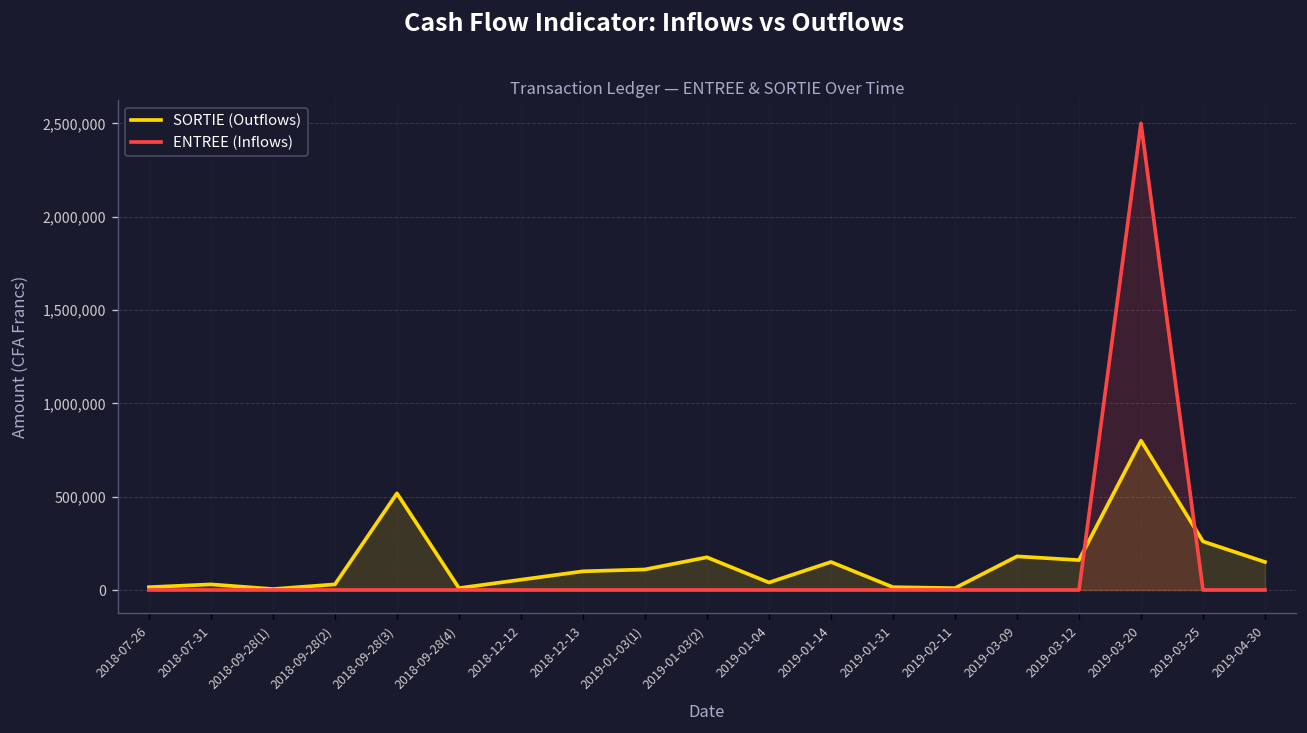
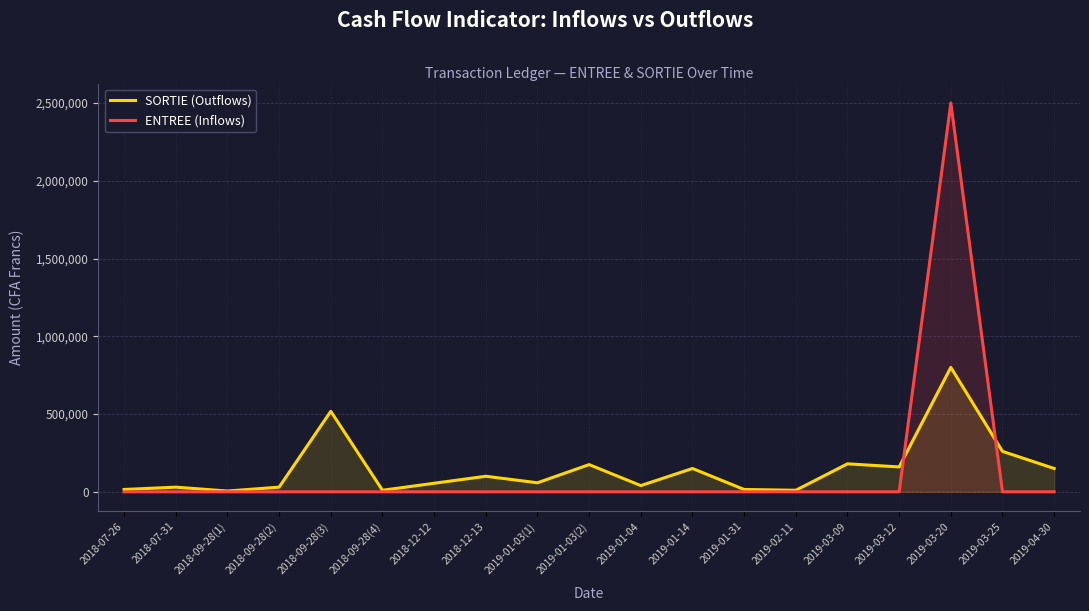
SORTIE (Outflows), 2019-01-03(1): 110,000 -> 60,000
